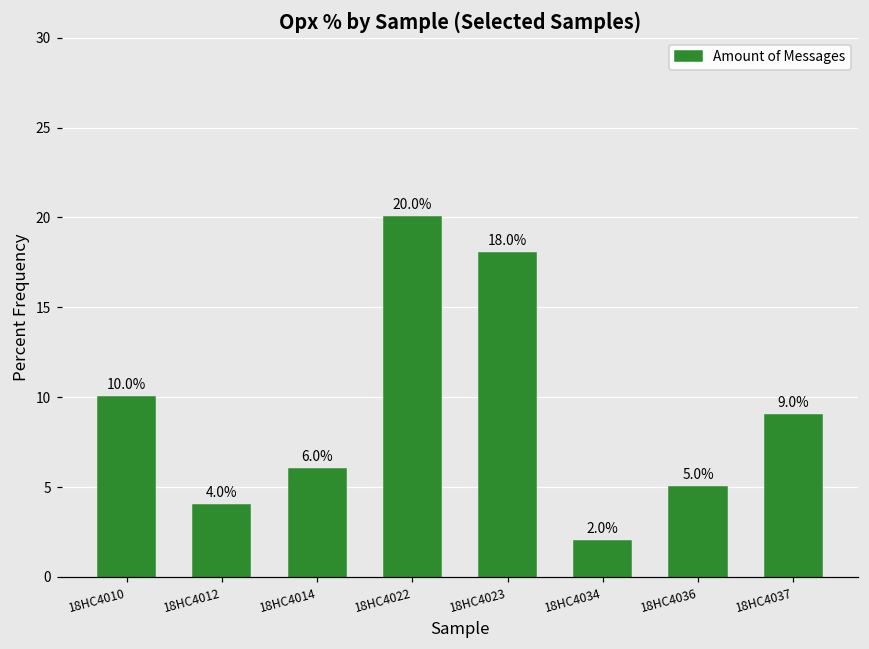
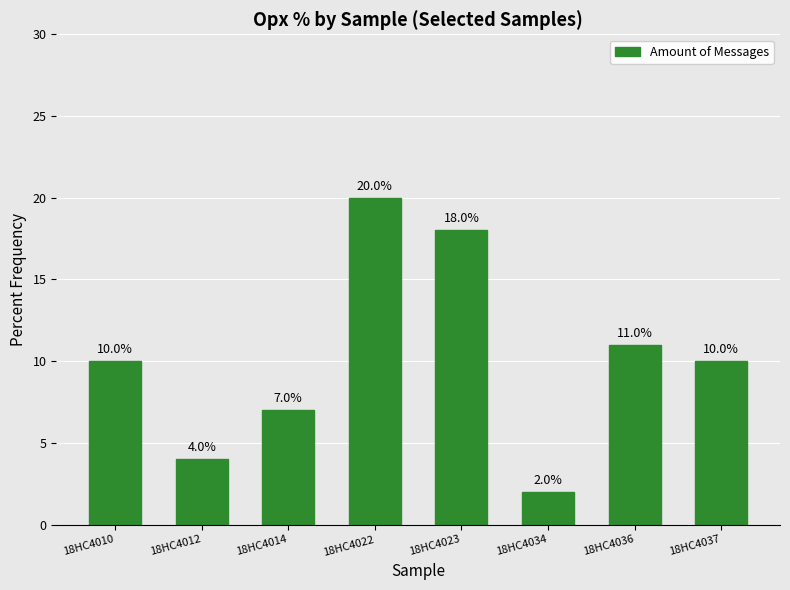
18HC4014: 6.0% -> 7.0%
18HC4036: 5.0% -> 11.0%
18HC4037: 9.0% -> 10.0%
